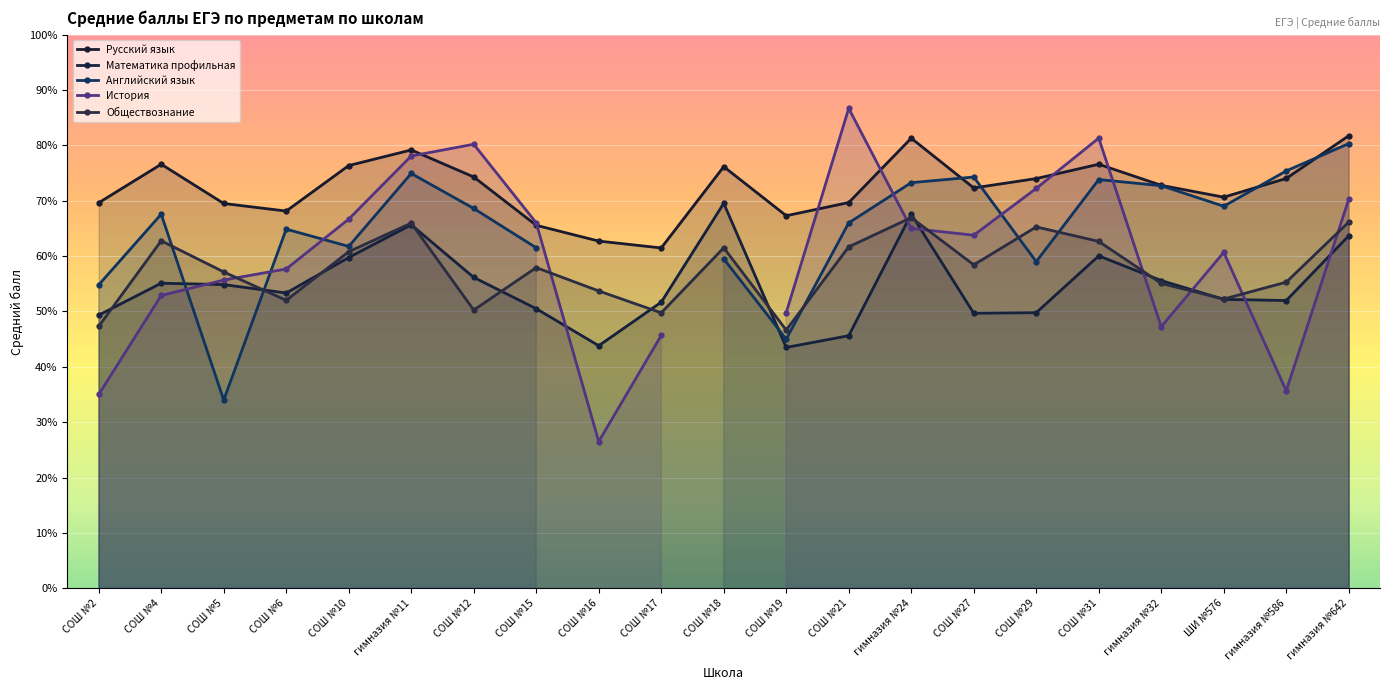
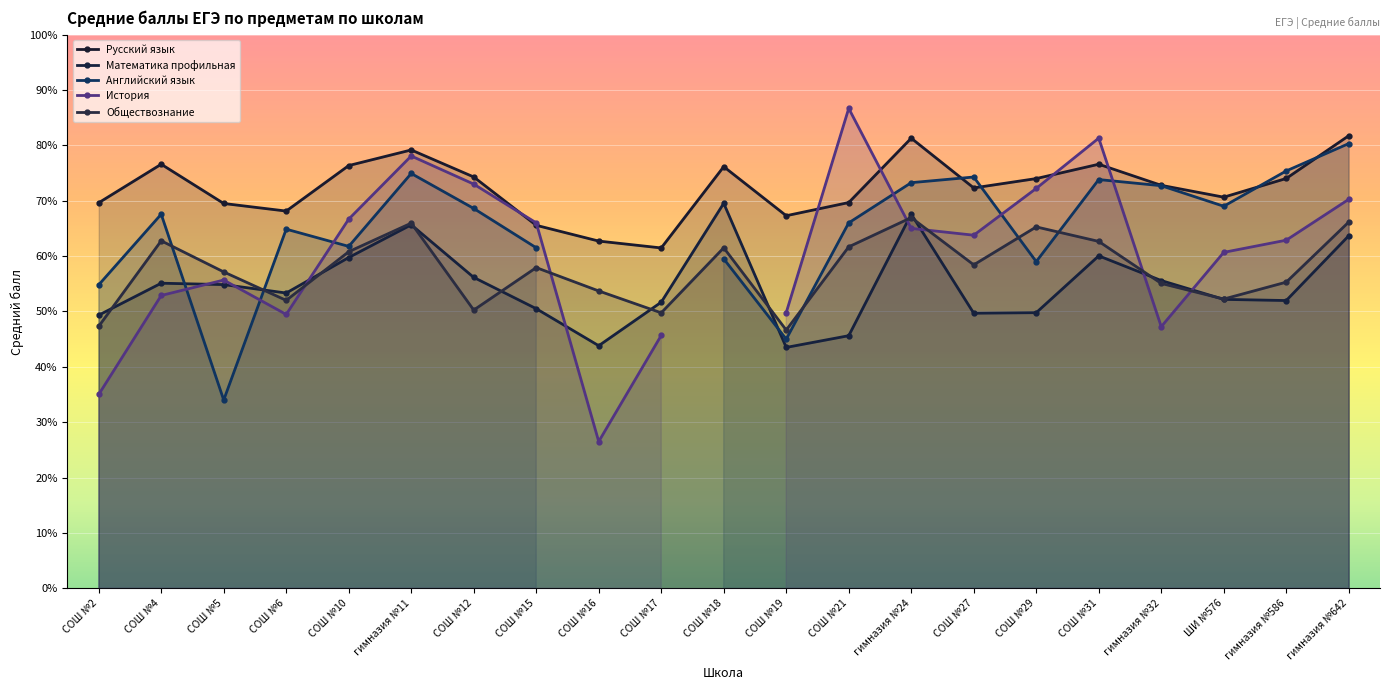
История, СОШ №6: 58% -> 49%
История, СОШ №12: 80% -> 73%
История, гимназия №586: 36% -> 63%
